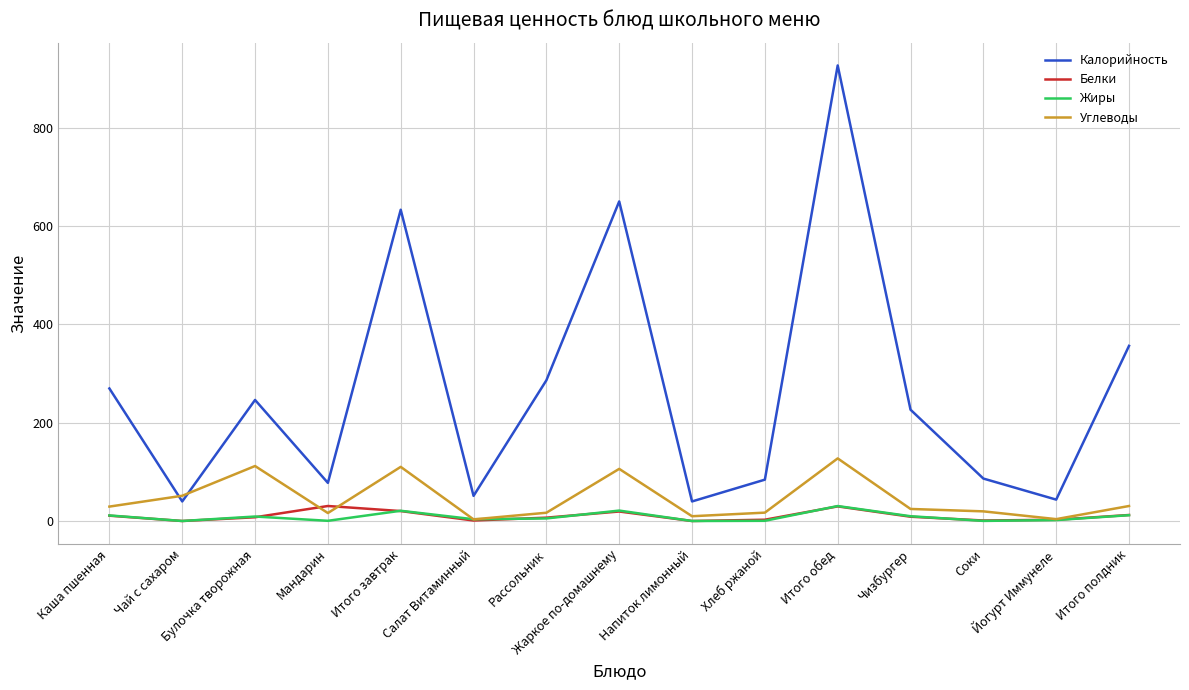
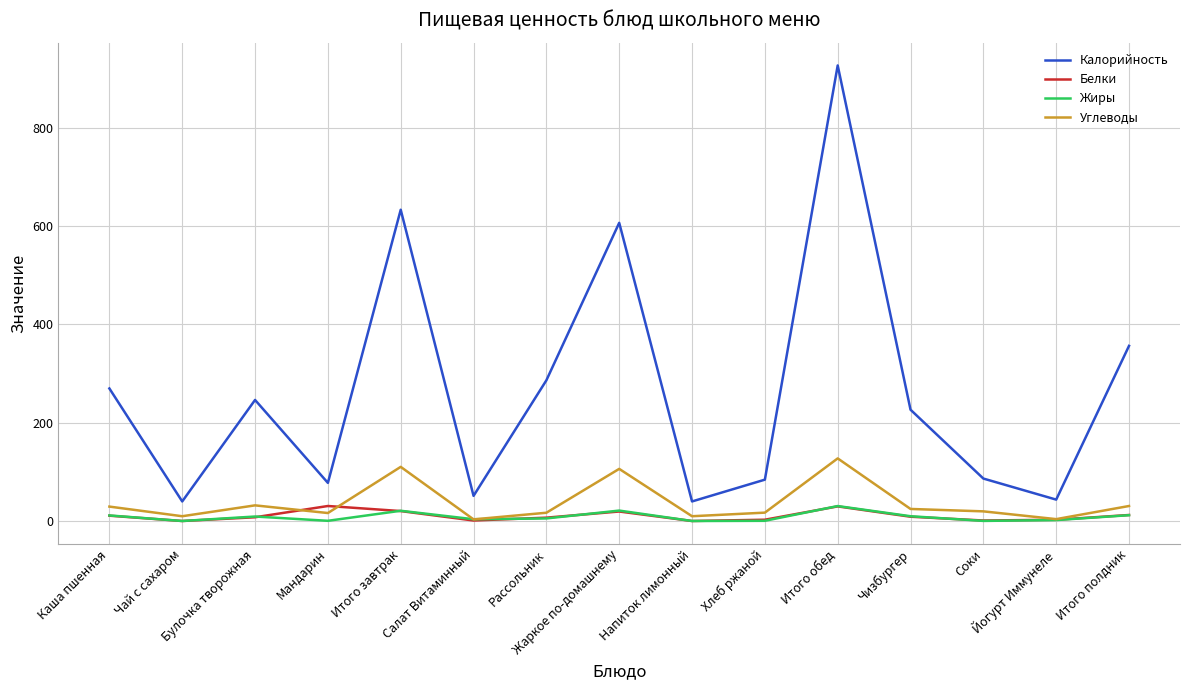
Углеводы, Чай с сахаром: 50 -> 10
Углеводы, Булочка творожная: 110 -> 30
Калорийность, Жаркое по-домашнему: 650 -> 610
